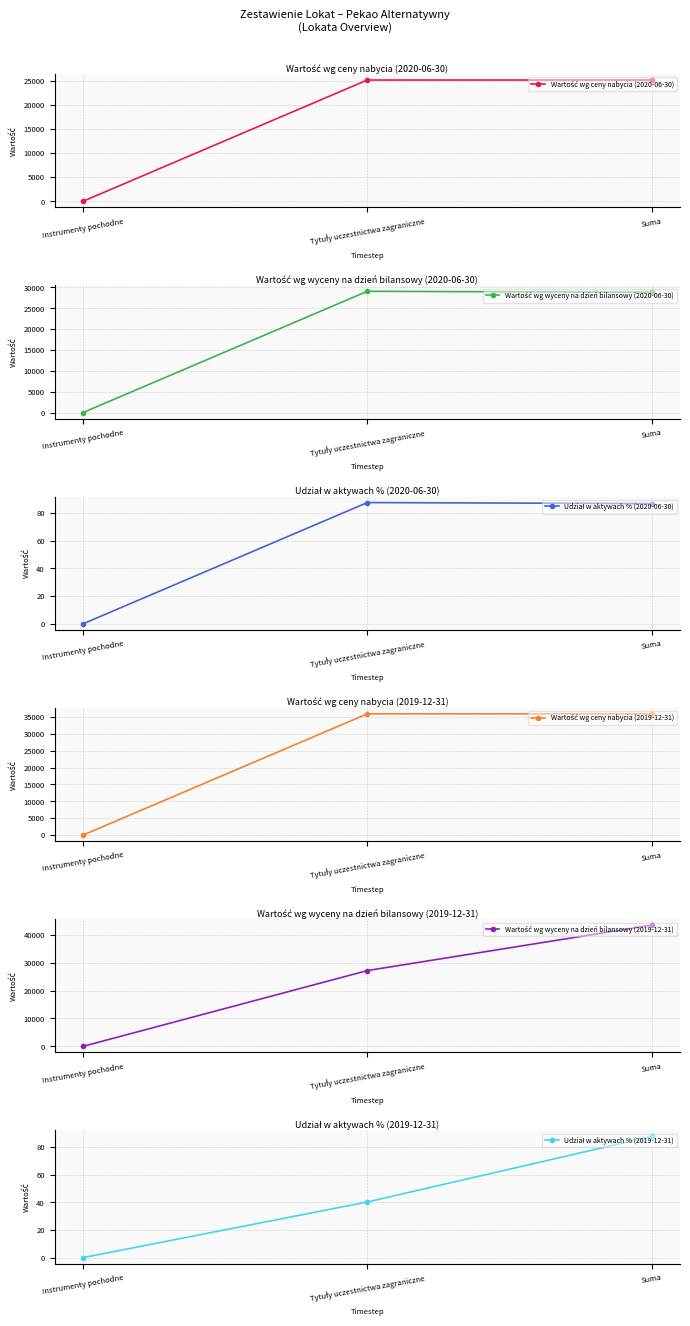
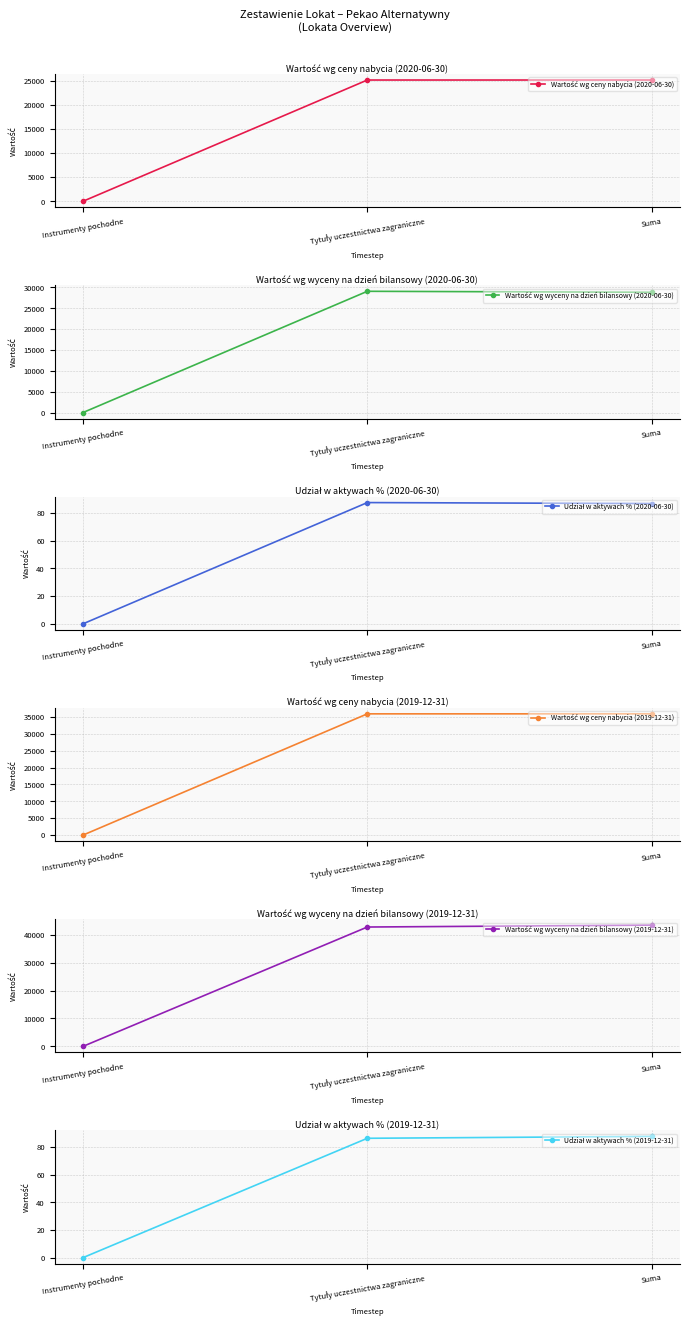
Wartość wg wyceny na dzień bilansowy (2019-12-31), Tytuły uczestnictwa zagraniczne: 27000 -> 43000
Udział w aktywach % (2019-12-31), Tytuły uczestnictwa zagraniczne: 40 -> 86
